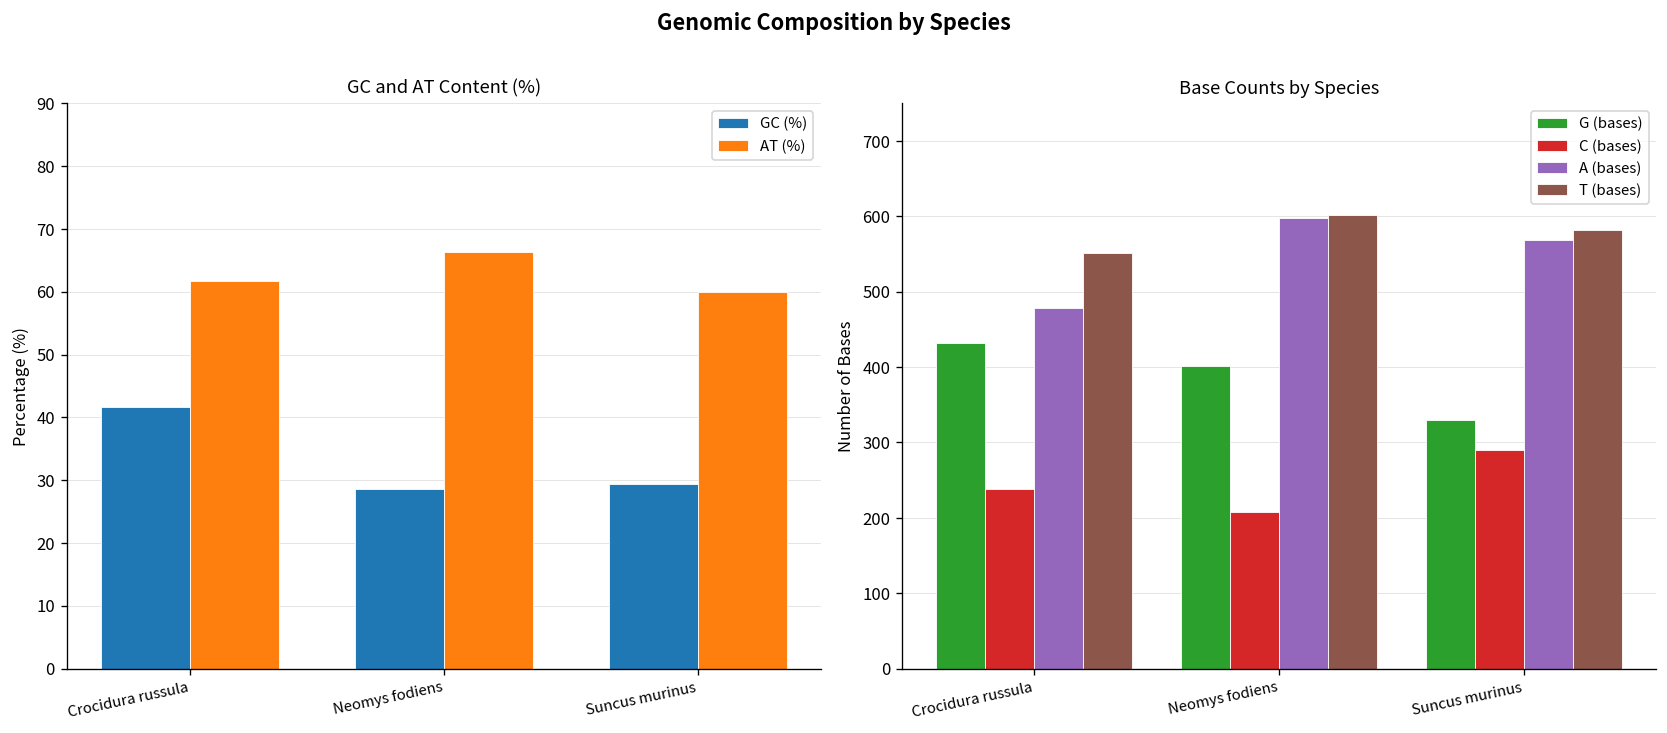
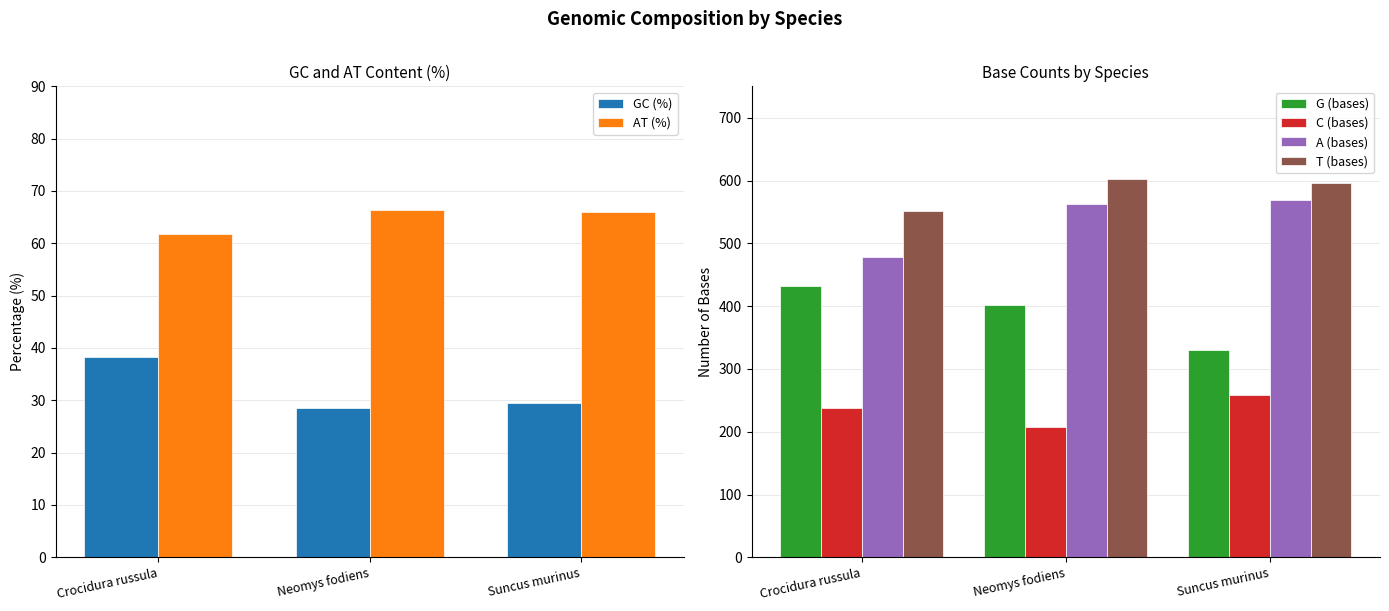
GC and AT Content (%), GC (%), Crocidura russula: 42 -> 38
GC and AT Content (%), AT (%), Suncus murinus: 60 -> 66
Base Counts by Species, A (bases), Neomys fodiens: 600 -> 560
Base Counts by Species, C (bases), Suncus murinus: 290 -> 260
Base Counts by Species, T (bases), Suncus murinus: 580 -> 600
